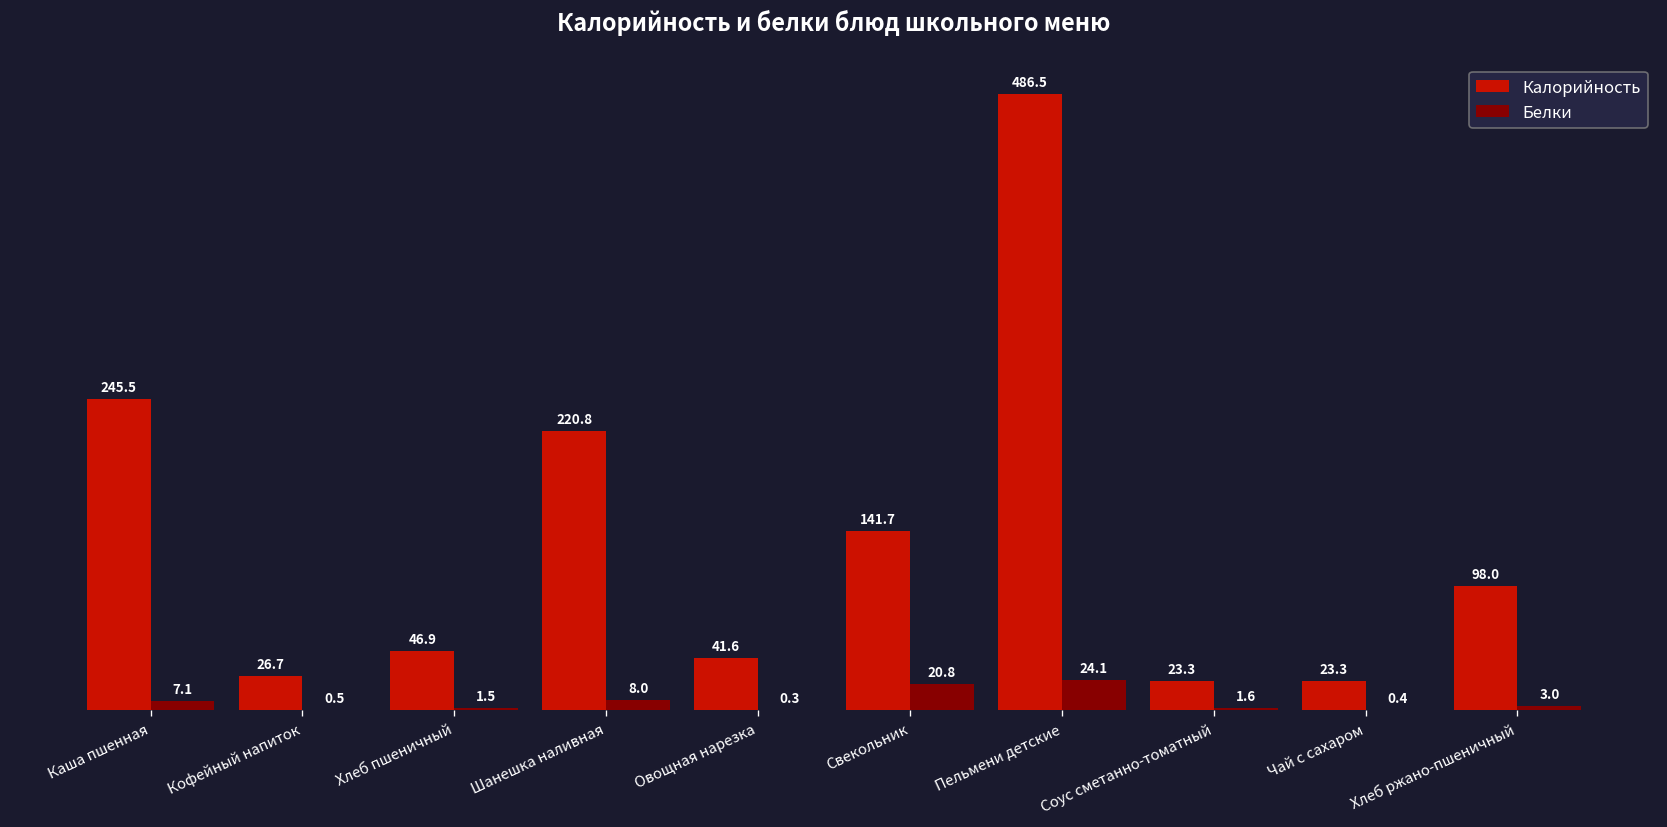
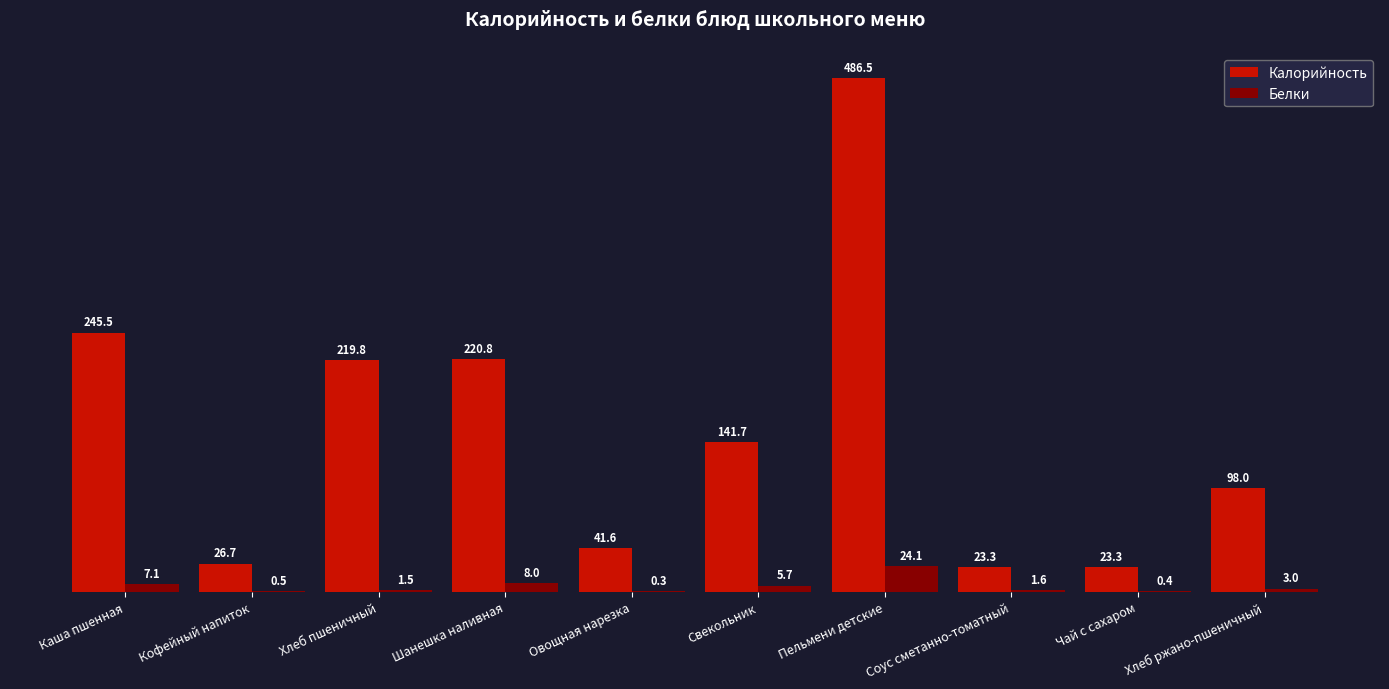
Калорийность, Хлеб пшеничный: 46.9 -> 219.8
Белки, Свекольник: 20.8 -> 5.7
